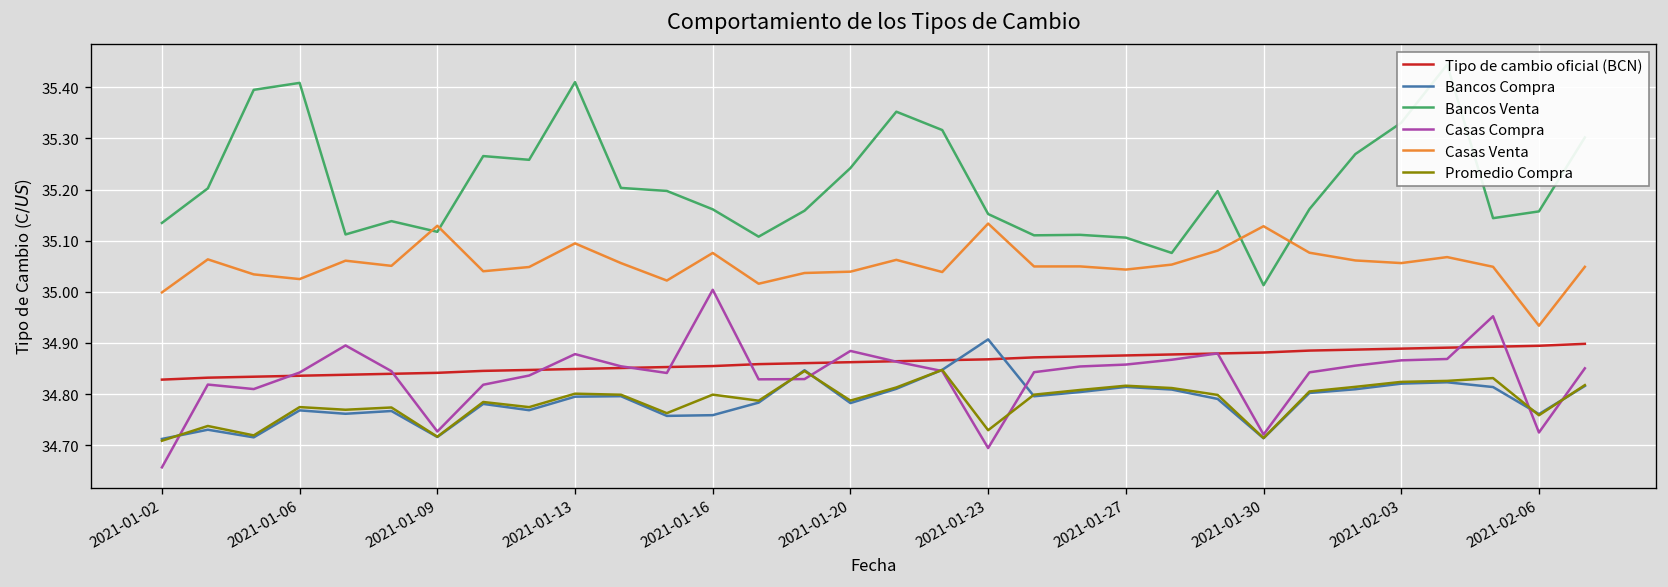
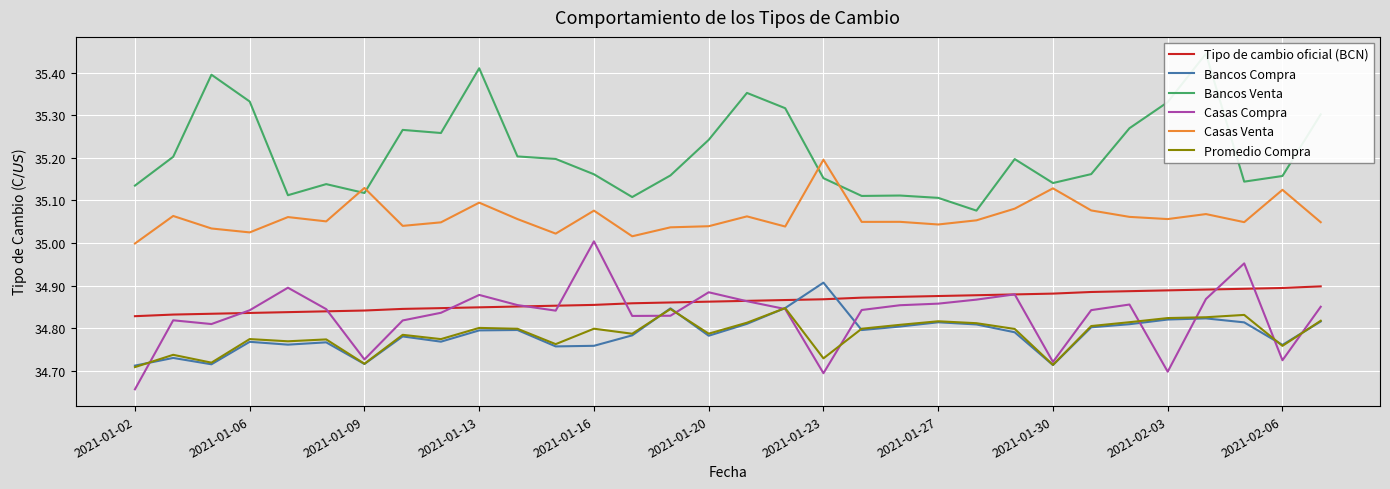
Bancos Venta, 2021-01-06: 35.41 -> 35.33
Casas Venta, 2021-01-23: 35.13 -> 35.20
Bancos Venta, 2021-01-30: 35.01 -> 35.14
Casas Compra, 2021-02-03: 34.87 -> 34.70
Casas Venta, 2021-02-06: 34.93 -> 35.12
